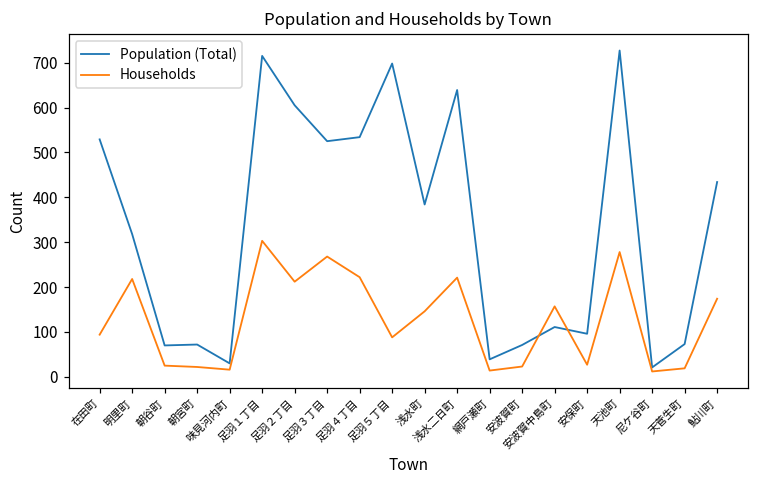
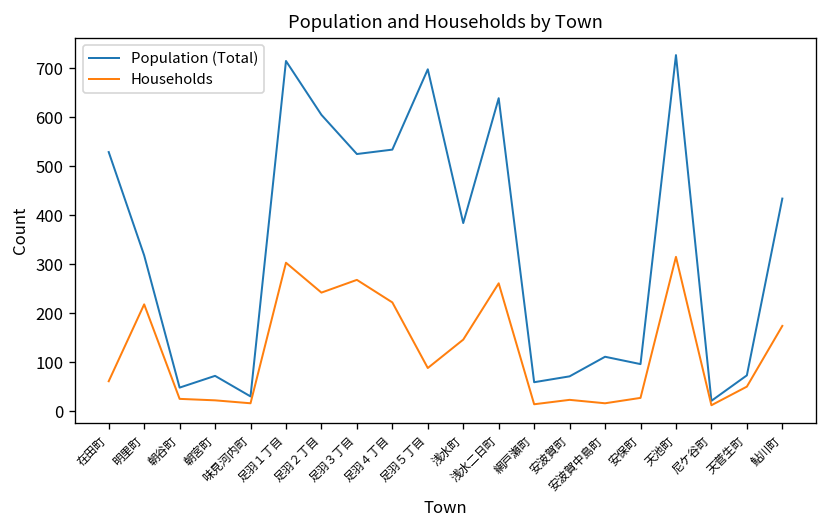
Households, 在田町: 90 -> 60
Population (Total), 朝谷町: 70 -> 50
Households, 足羽２丁目: 210 -> 240
Households, 浅水二日町: 220 -> 260
Population (Total), 網戸瀬町: 40 -> 60
Households, 安波賀中島町: 160 -> 20
Households, 天池町: 280 -> 320
Households, 天菅生町: 20 -> 50
